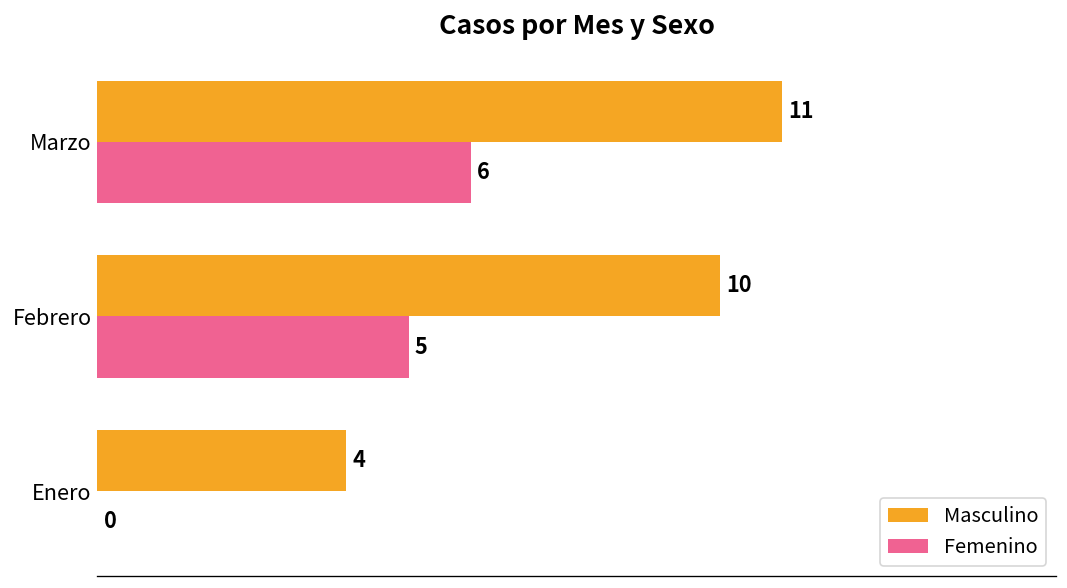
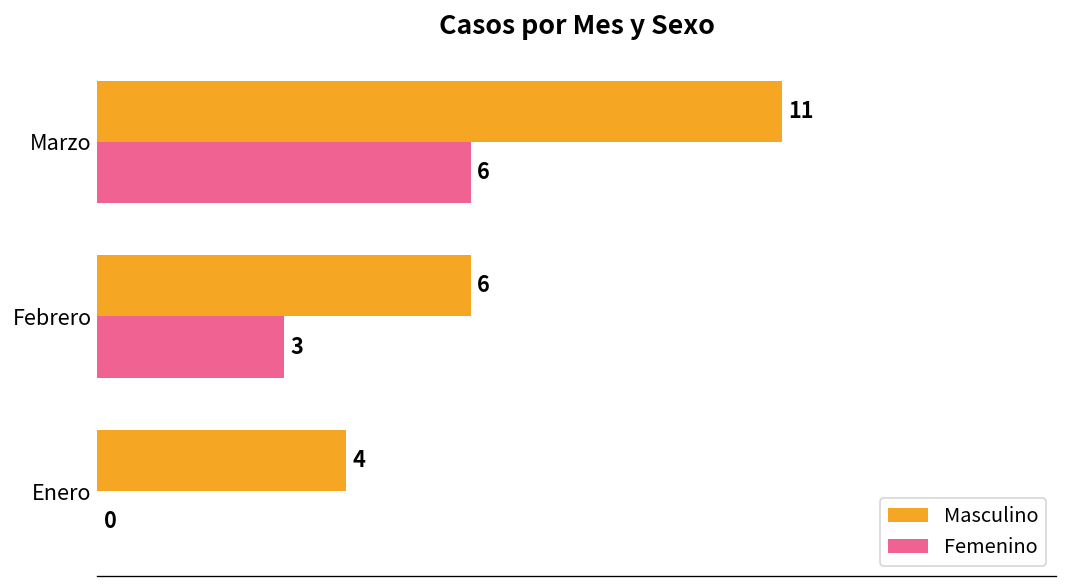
Masculino, Febrero: 10 -> 6
Femenino, Febrero: 5 -> 3
